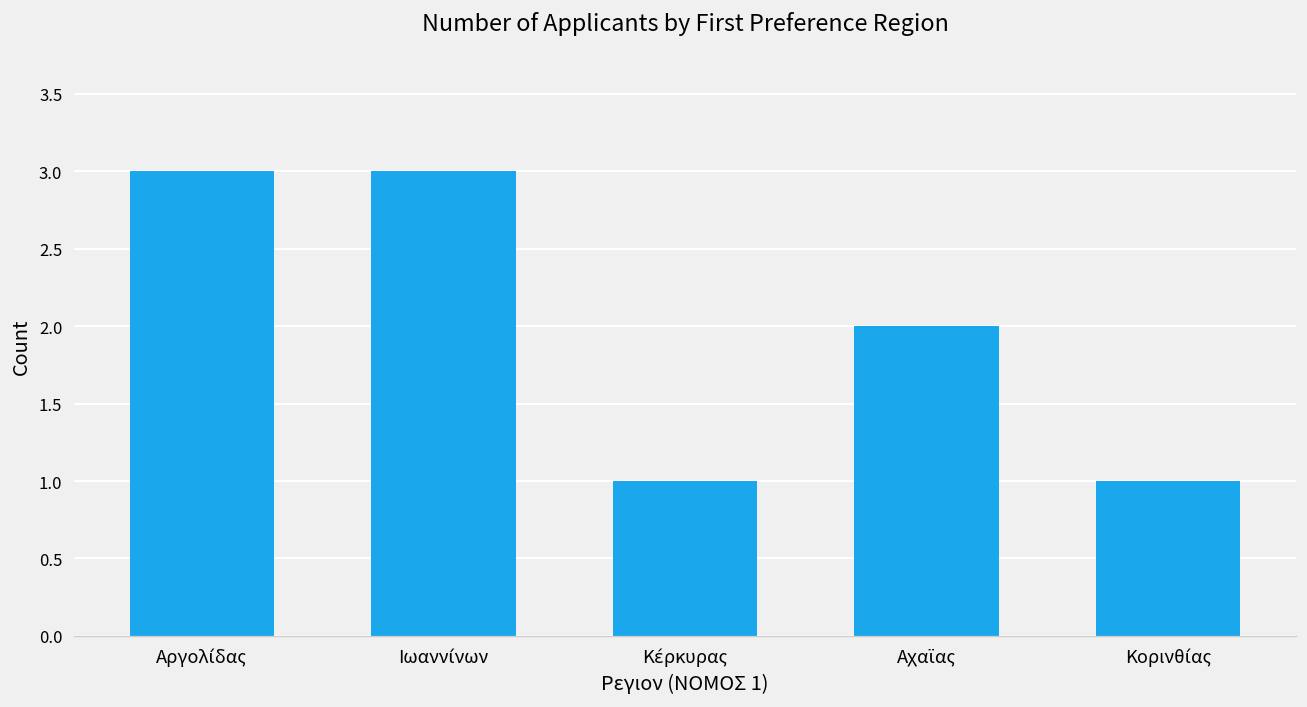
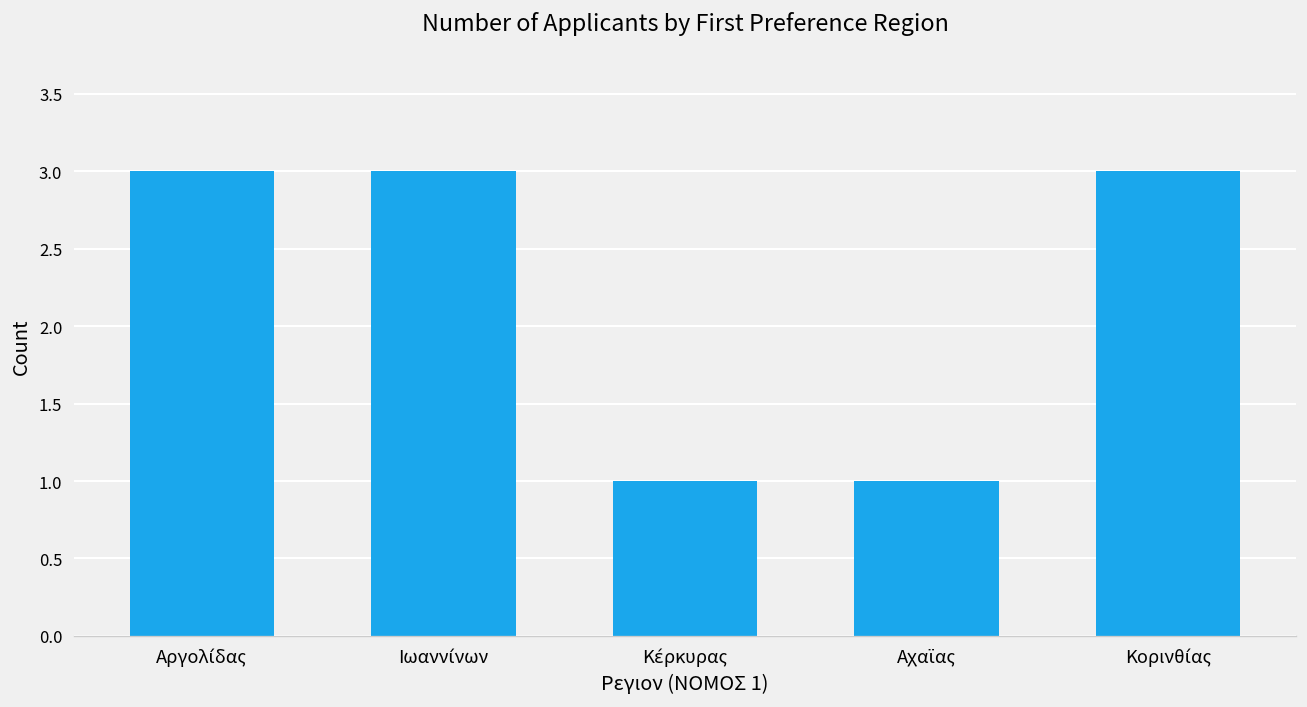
Αχαϊας: 2 -> 1
Κορινθίας: 1 -> 3
